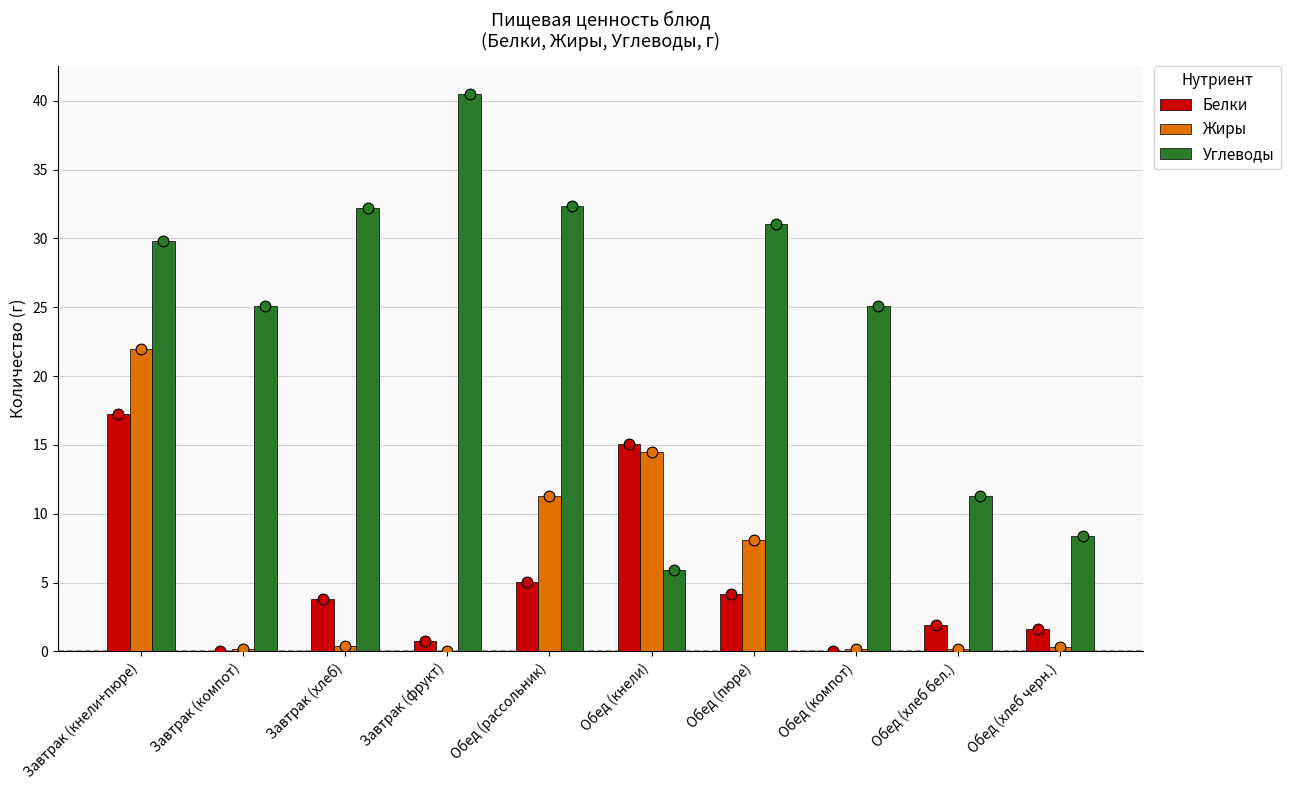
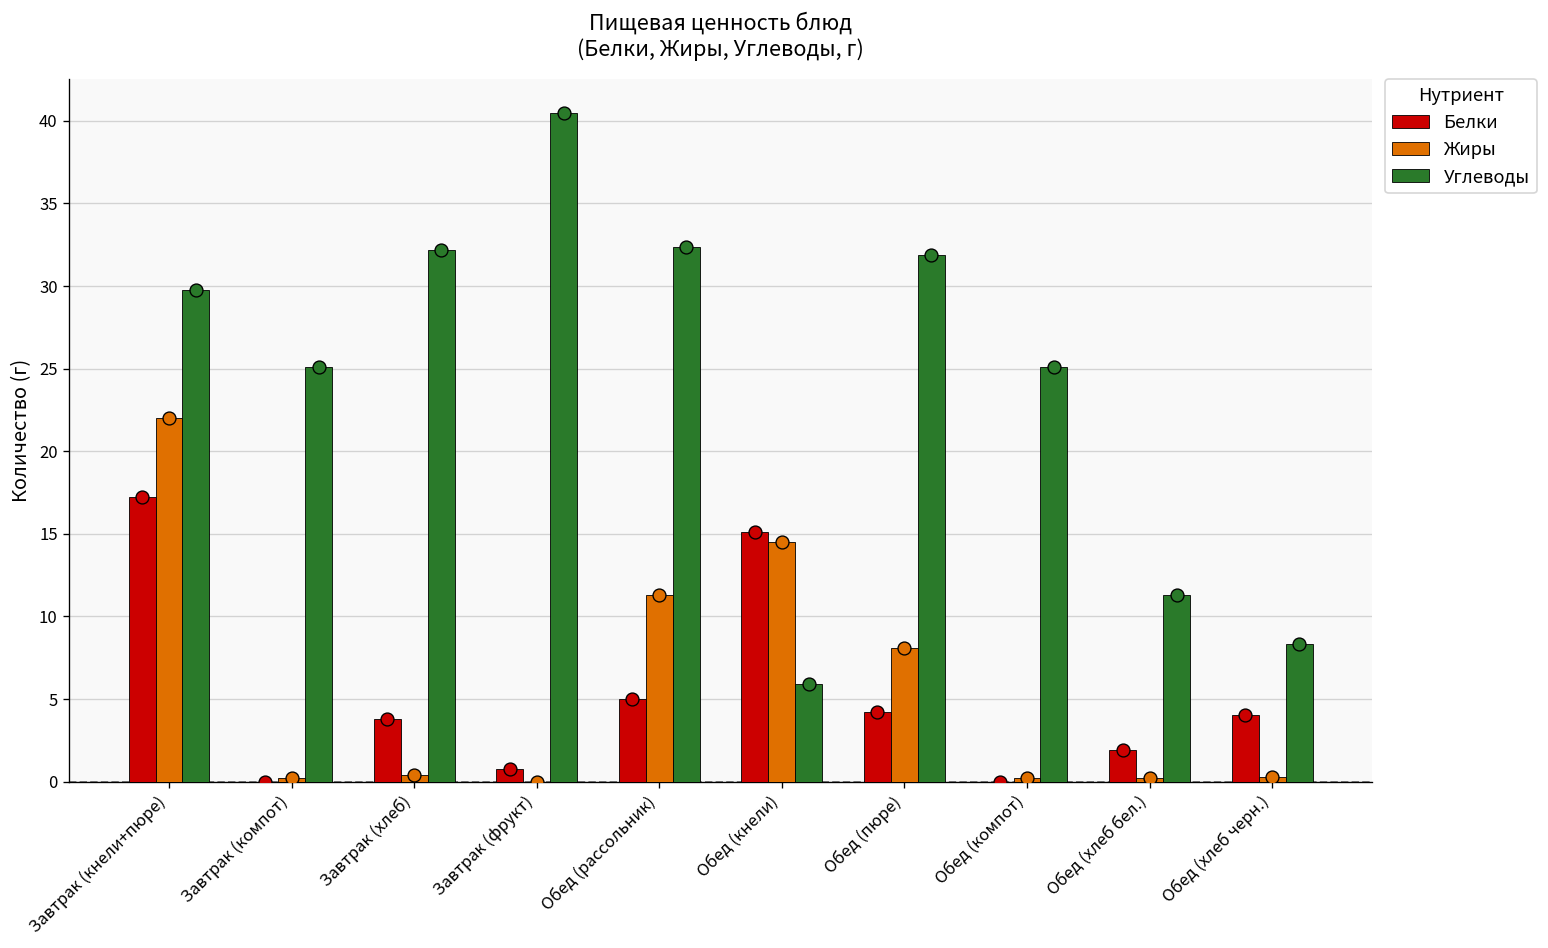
Углеводы, Обед (пюре): 31.1 -> 31.9
Белки, Обед (хлеб черн.): 1.7 -> 4.0
